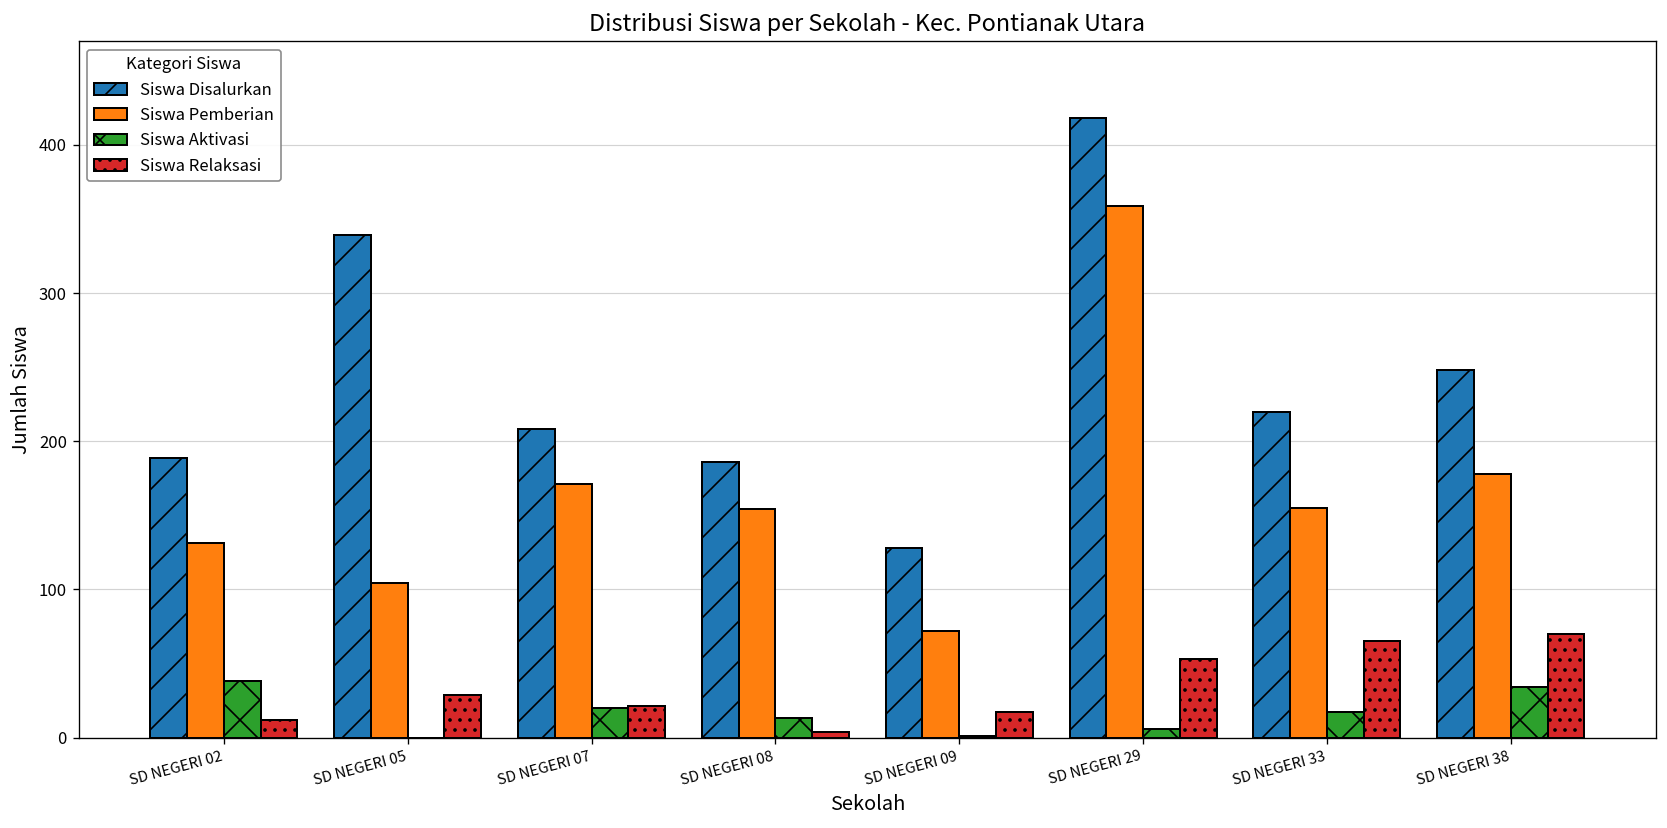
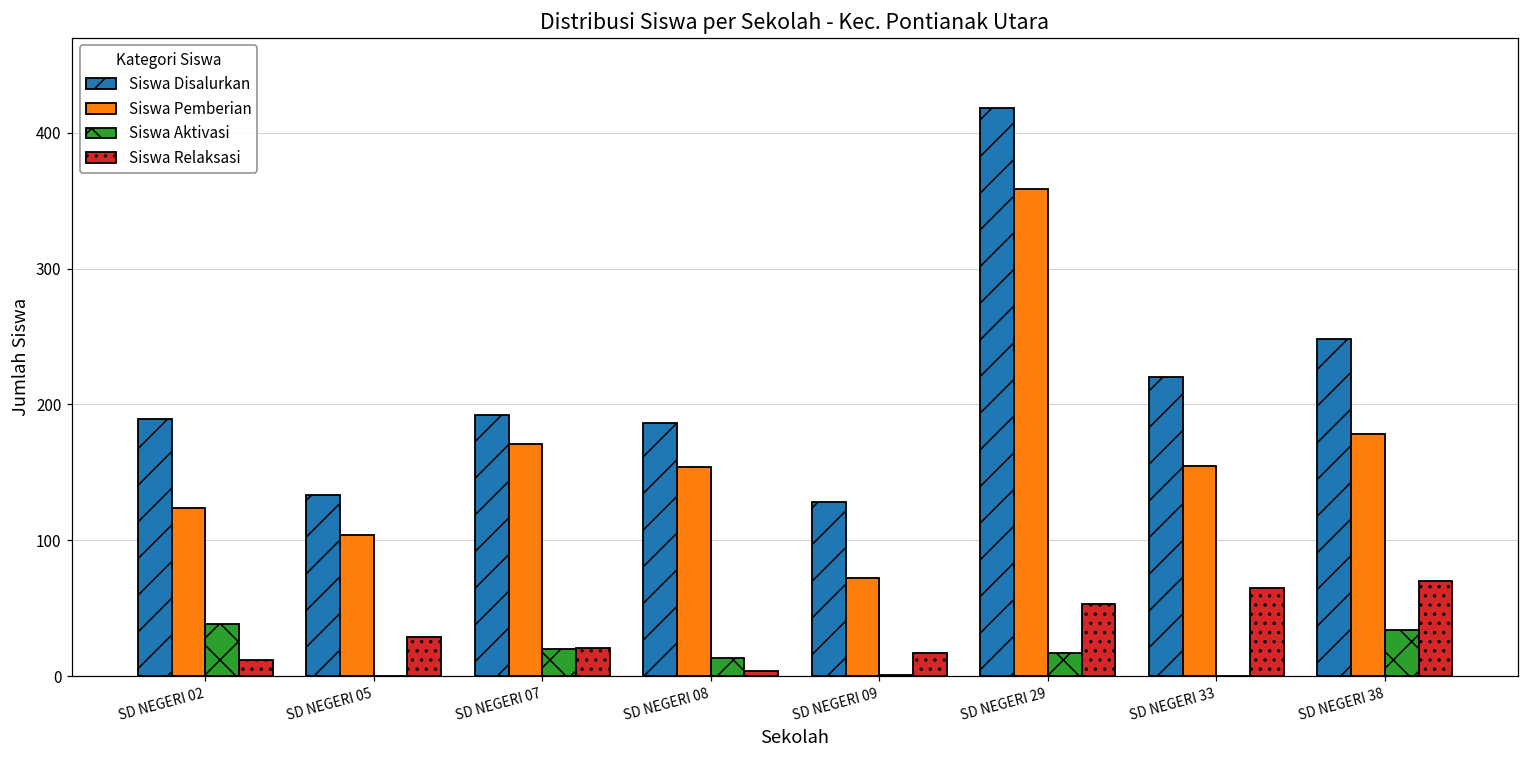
Siswa Pemberian, SD NEGERI 02: 131 -> 124
Siswa Disalurkan, SD NEGERI 05: 339 -> 133
Siswa Disalurkan, SD NEGERI 07: 208 -> 192
Siswa Aktivasi, SD NEGERI 29: 6 -> 17
Siswa Aktivasi, SD NEGERI 33: 17 -> 0
